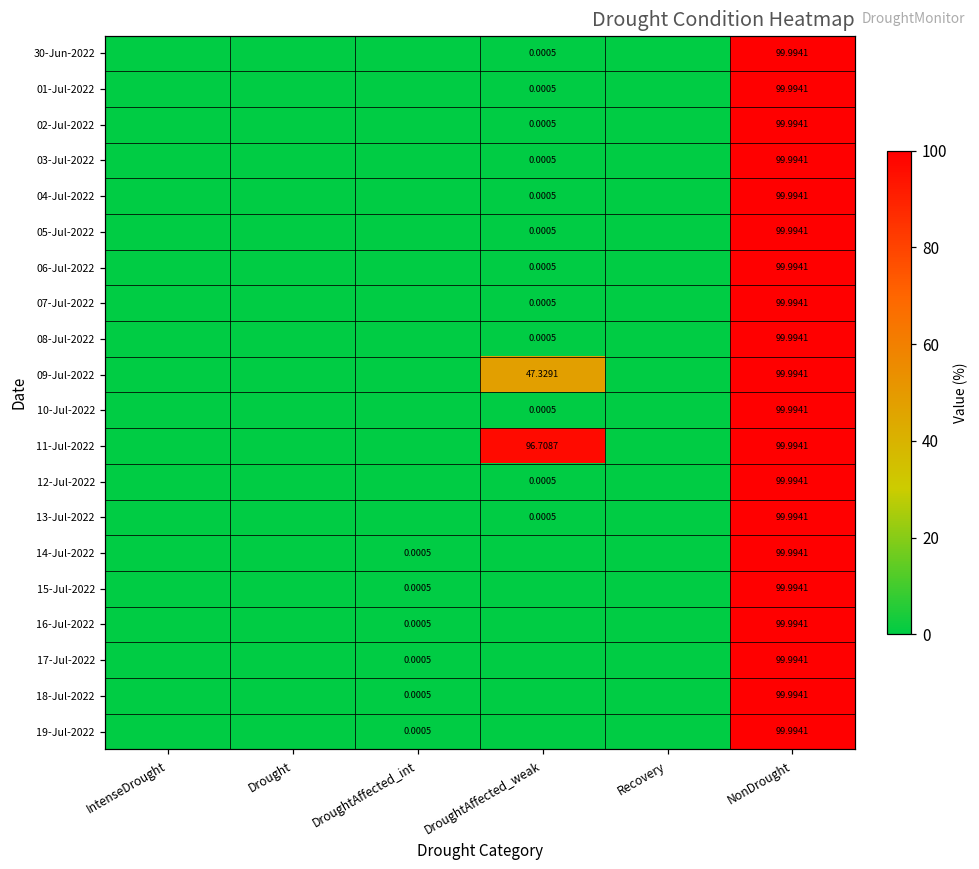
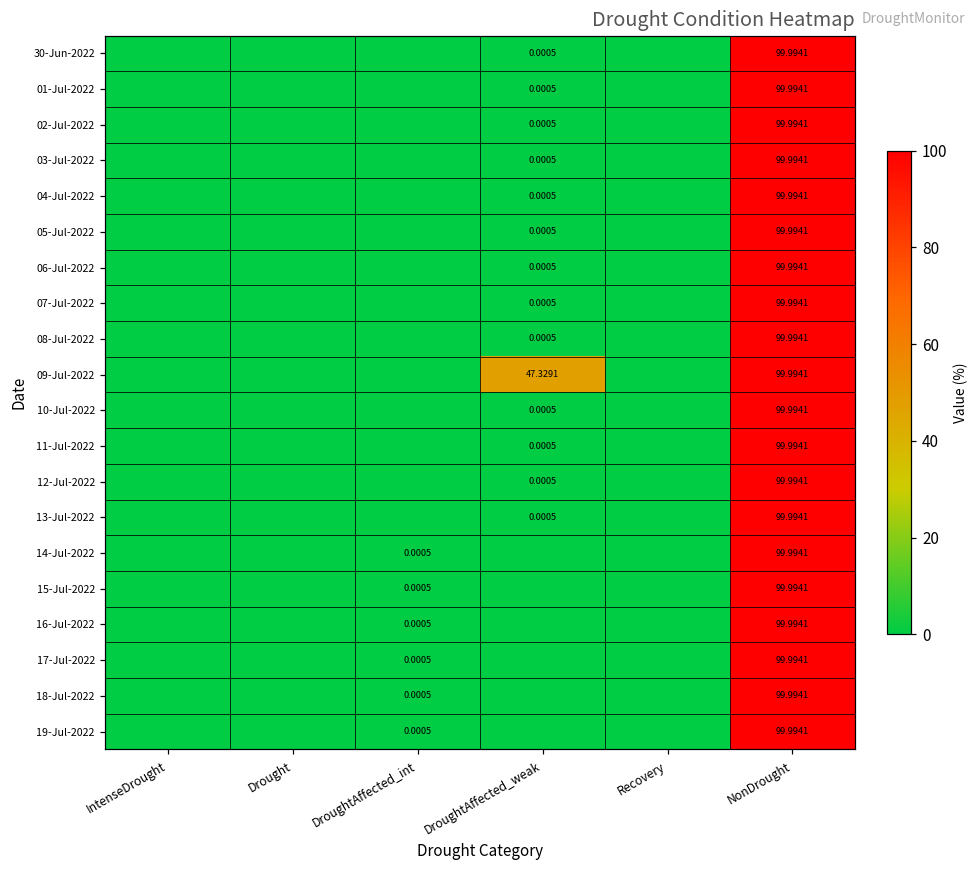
11-Jul-2022, DroughtAffected_weak: 96.7087 -> 0.0005
